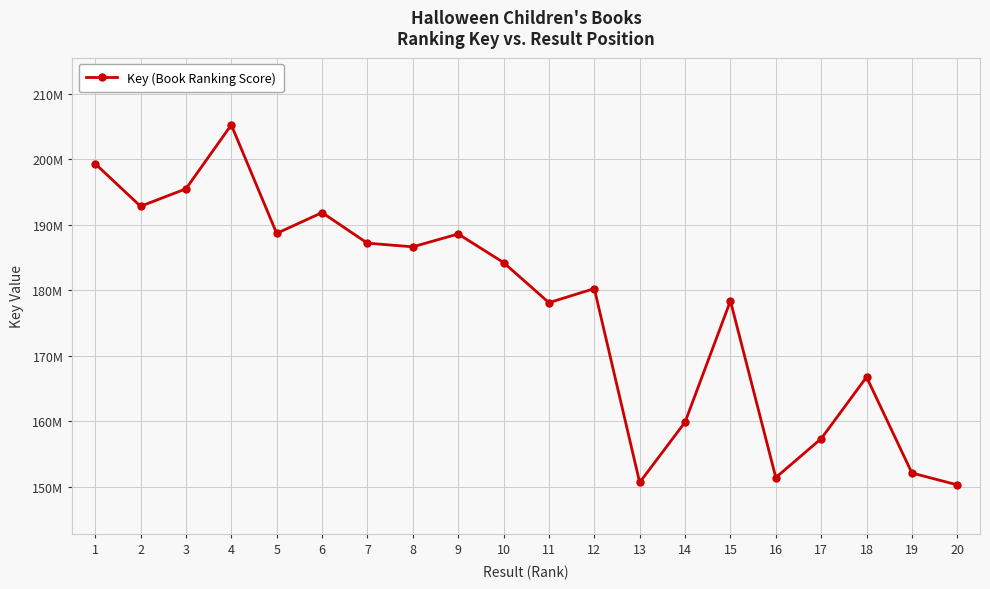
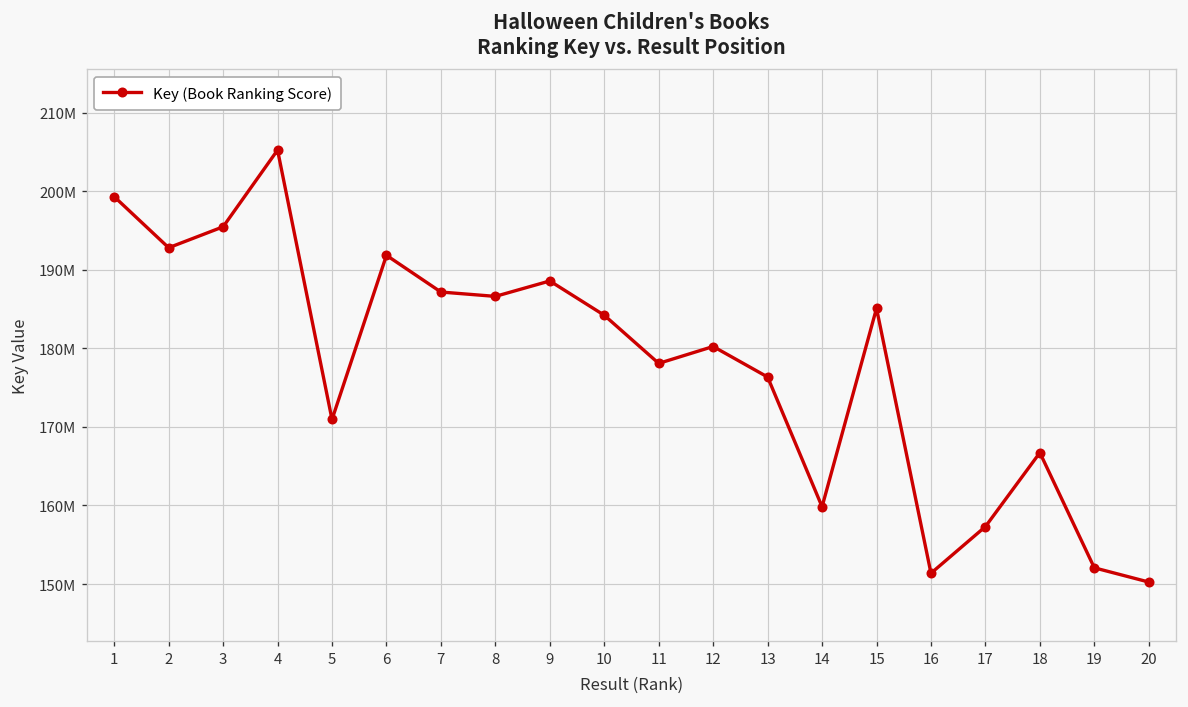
5: 189000000 -> 171000000
13: 151000000 -> 176000000
15: 178000000 -> 185000000
